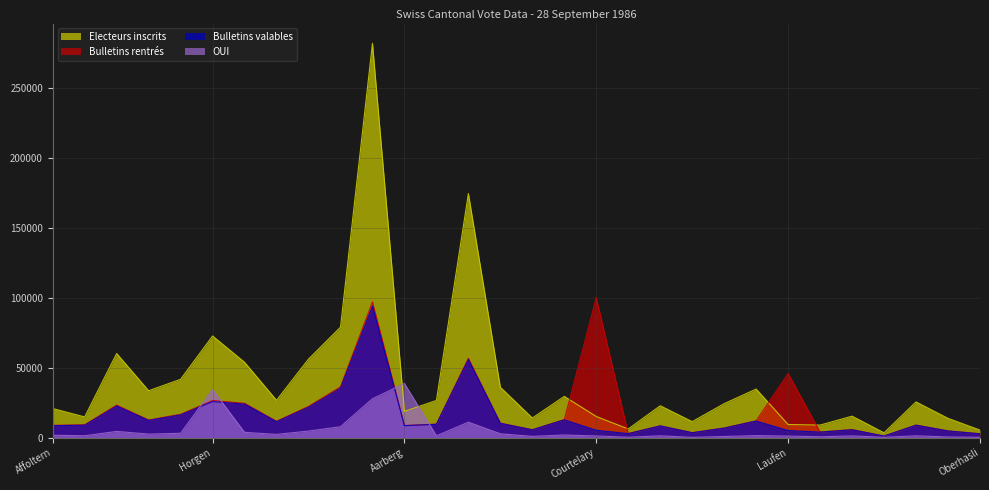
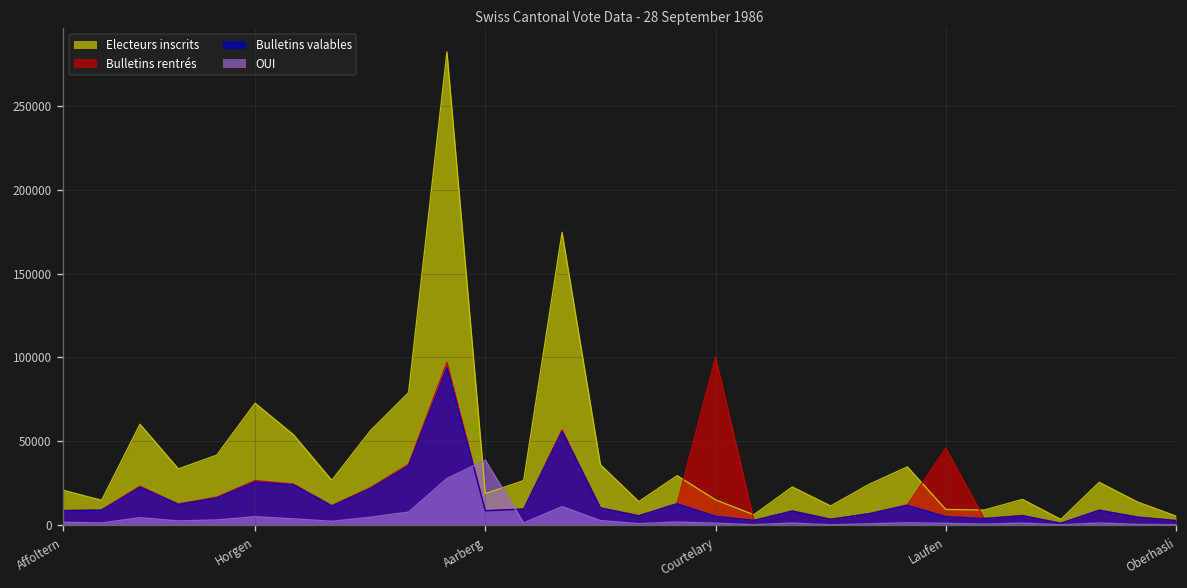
OUI, Horgen: 34000 -> 5000
